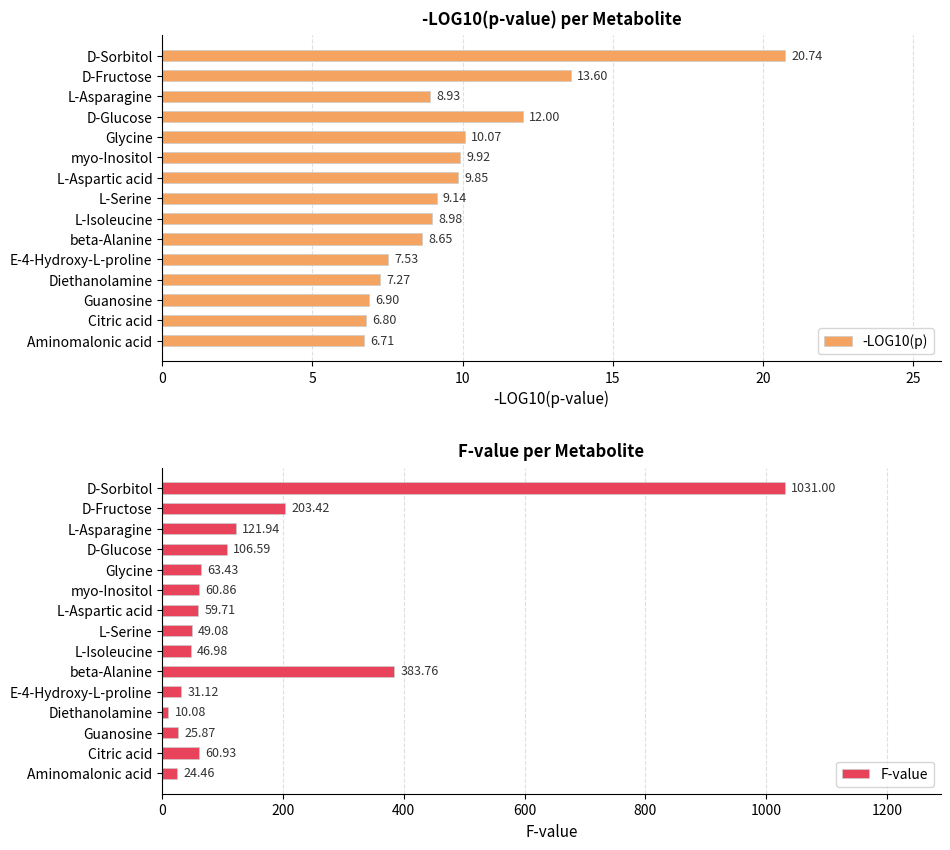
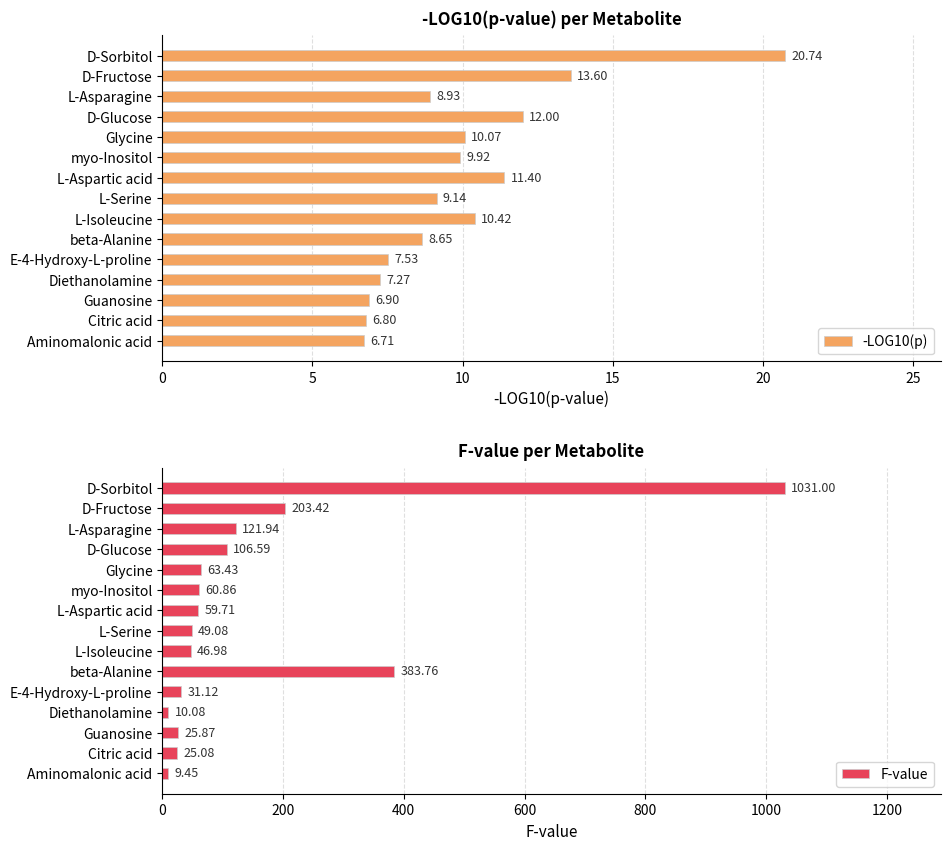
-LOG10(p-value) per Metabolite, L-Aspartic acid: 9.85 -> 11.40
-LOG10(p-value) per Metabolite, L-Isoleucine: 8.98 -> 10.42
F-value per Metabolite, Citric acid: 60.93 -> 25.08
F-value per Metabolite, Aminomalonic acid: 24.46 -> 9.45
